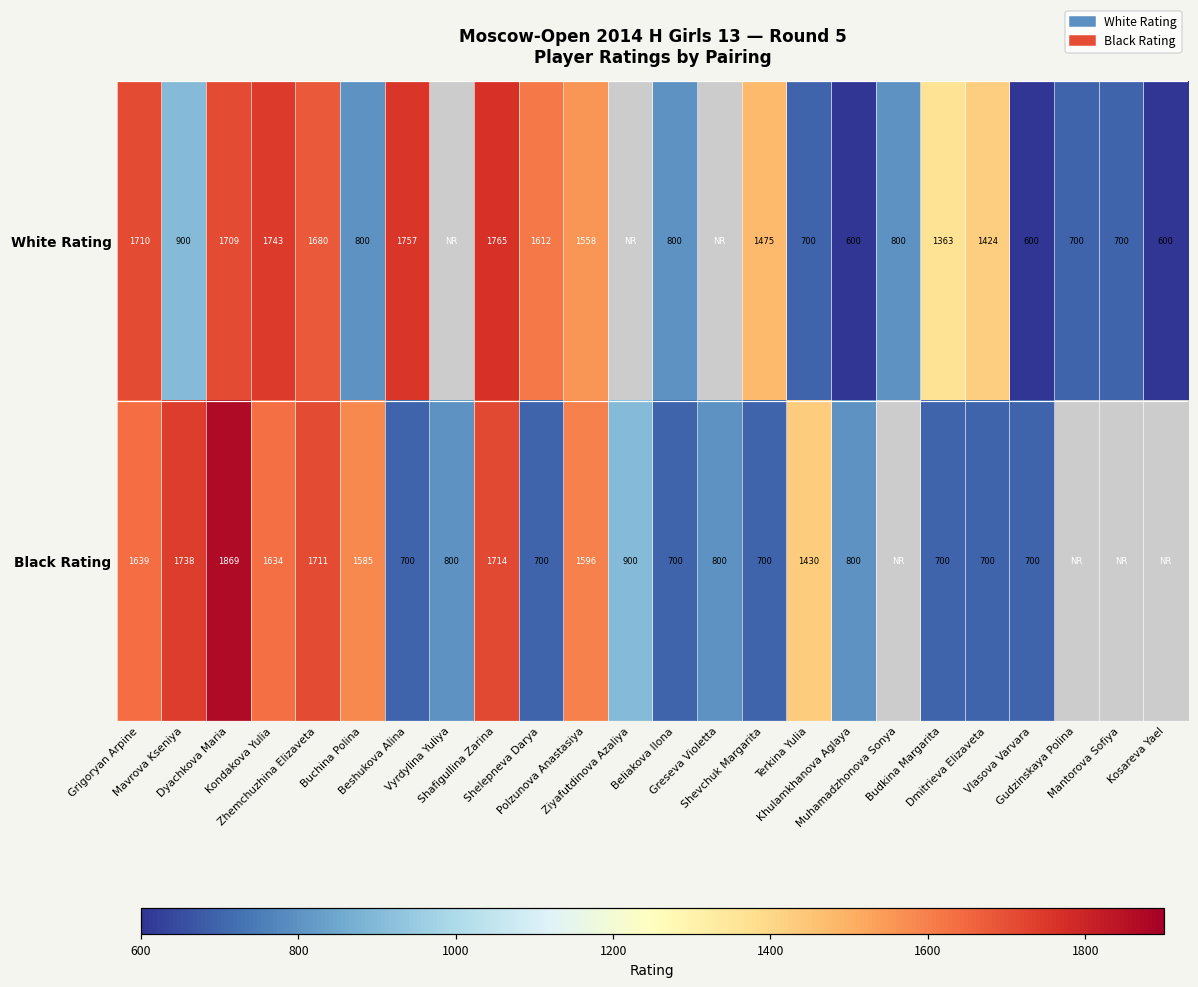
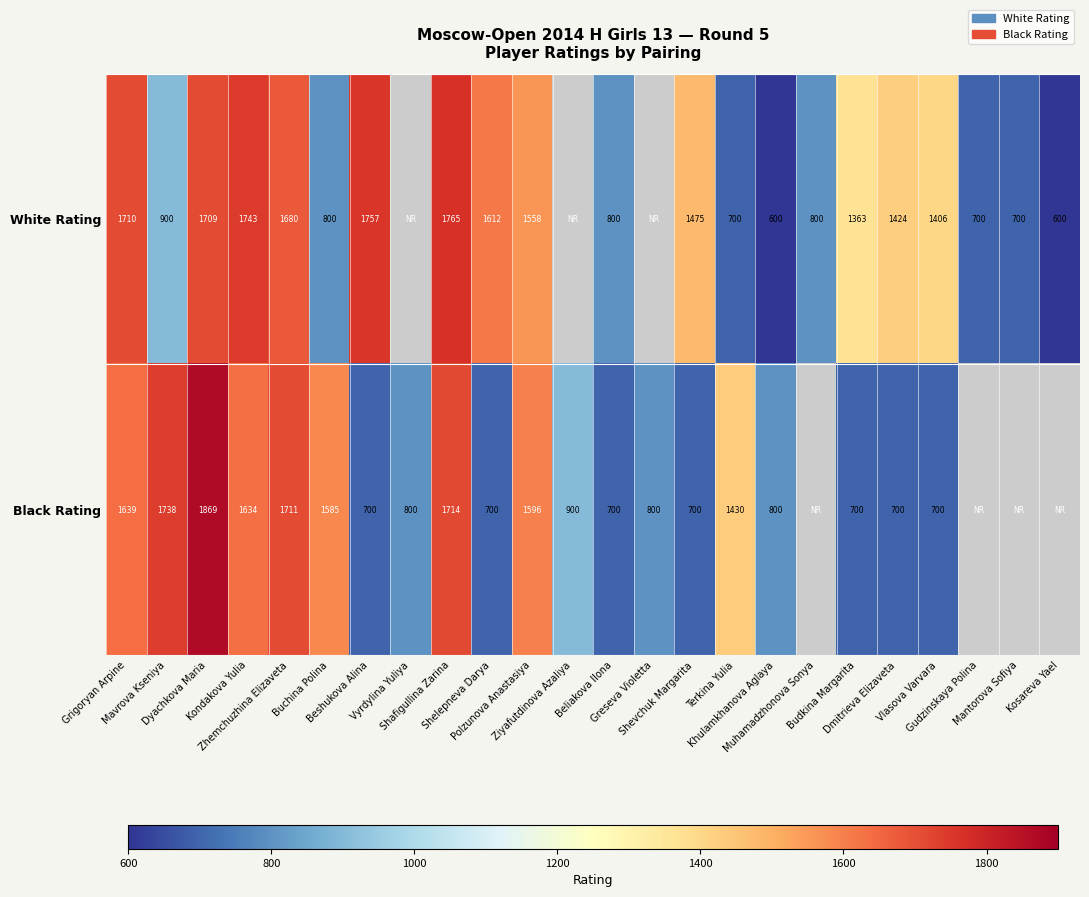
White Rating, Vlasova Varvara: 600 -> 1406
